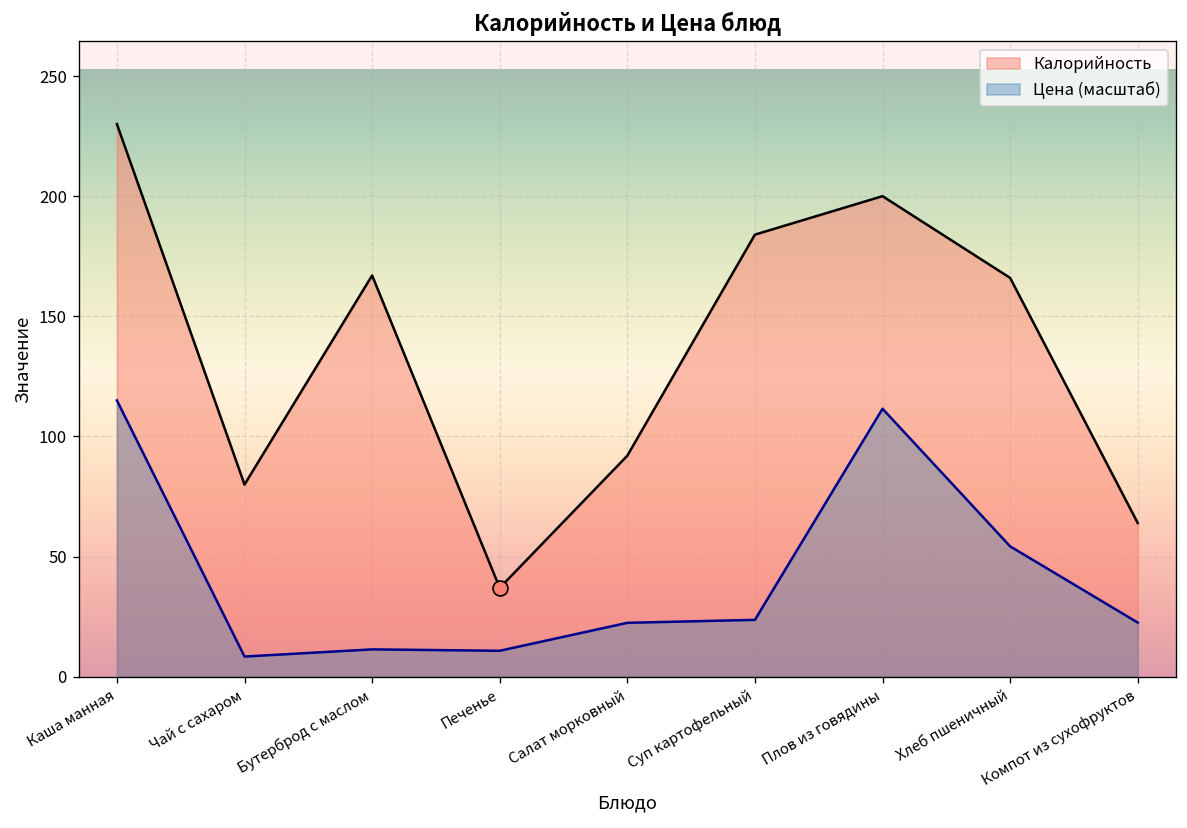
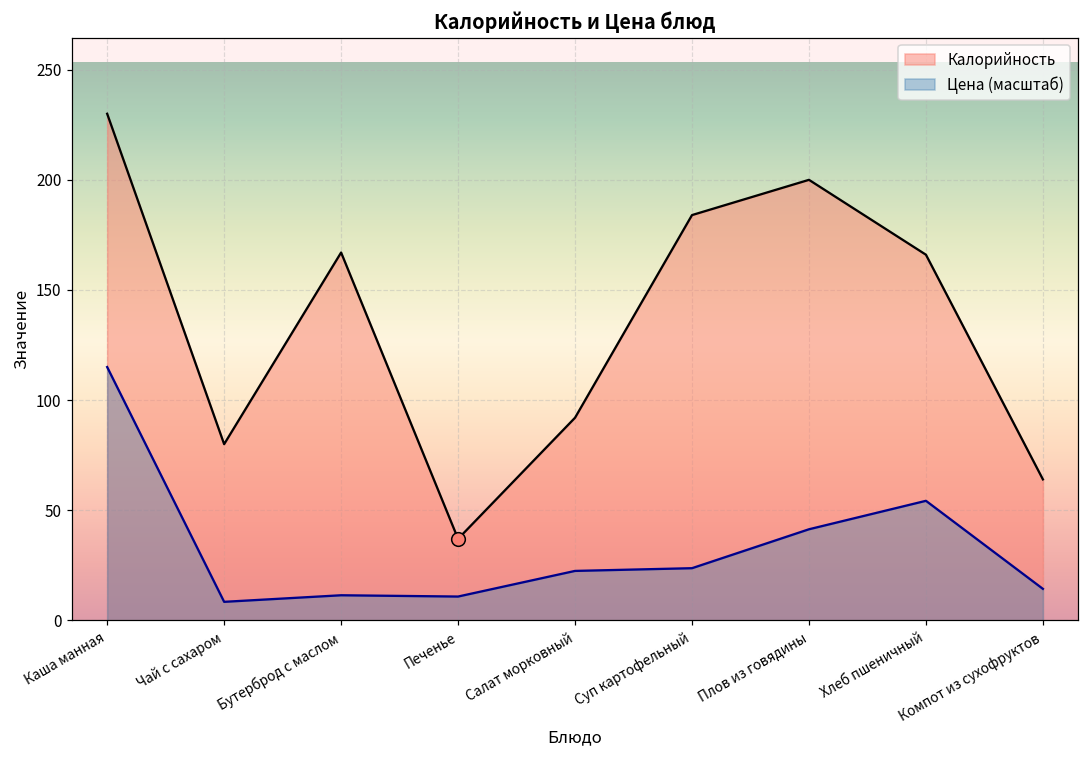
Цена (масштаб), Плов из говядины: 112 -> 41
Цена (масштаб), Компот из сухофруктов: 23 -> 14
